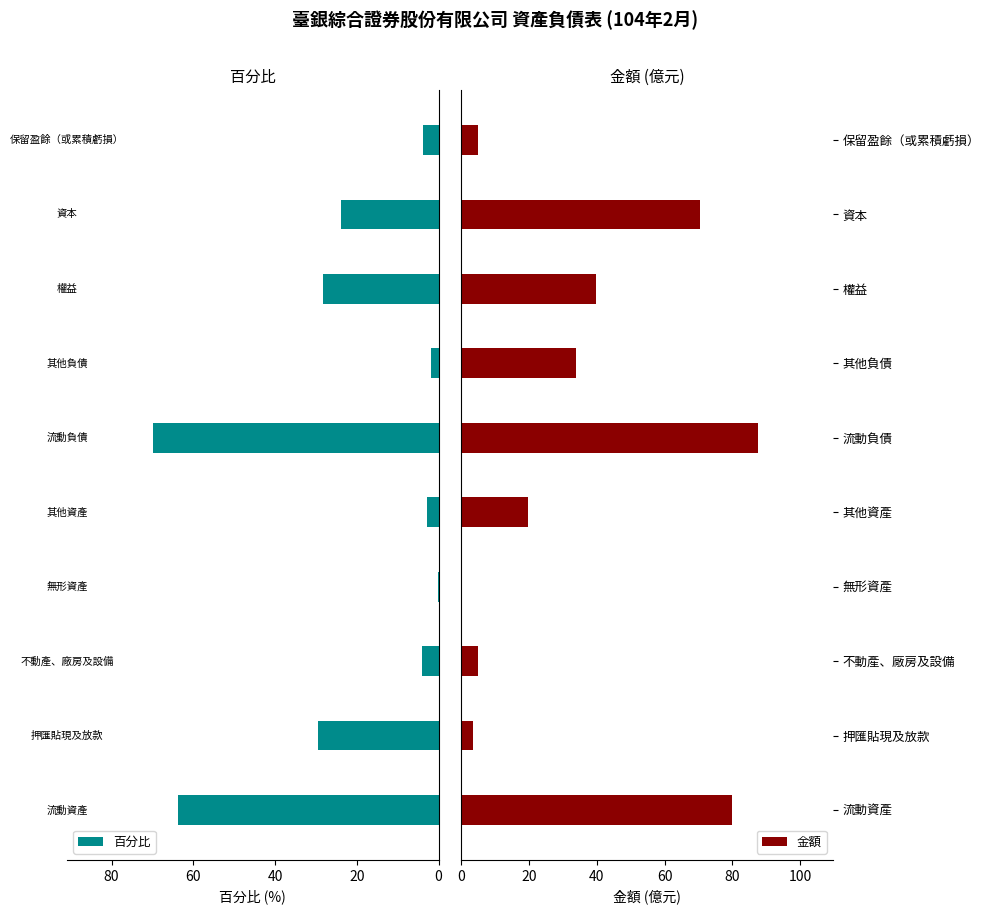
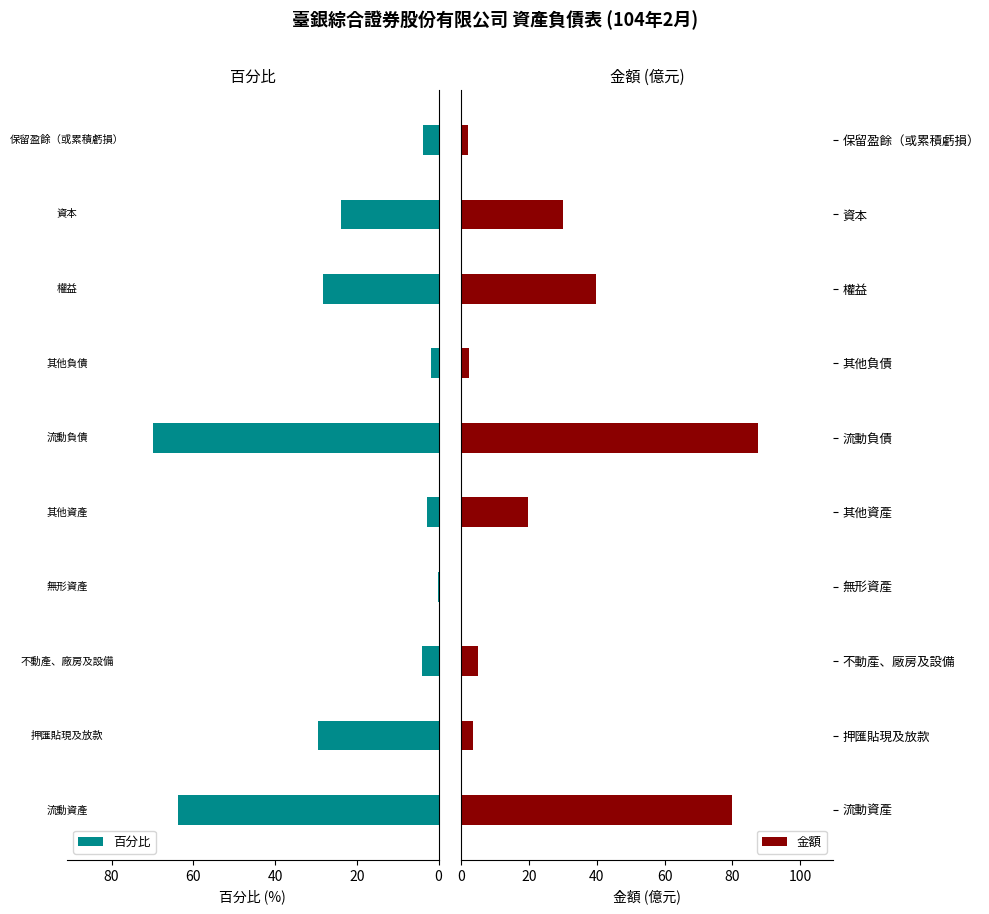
金額 (億元), 保留盈餘（或累積虧損）: 5 -> 2
金額 (億元), 資本: 70 -> 30
金額 (億元), 其他負債: 34 -> 2
